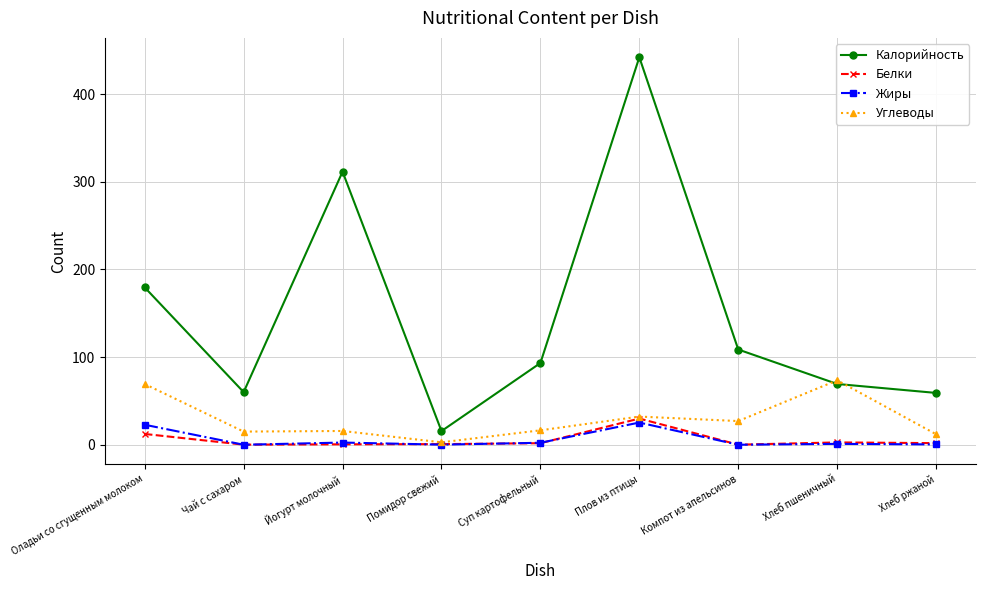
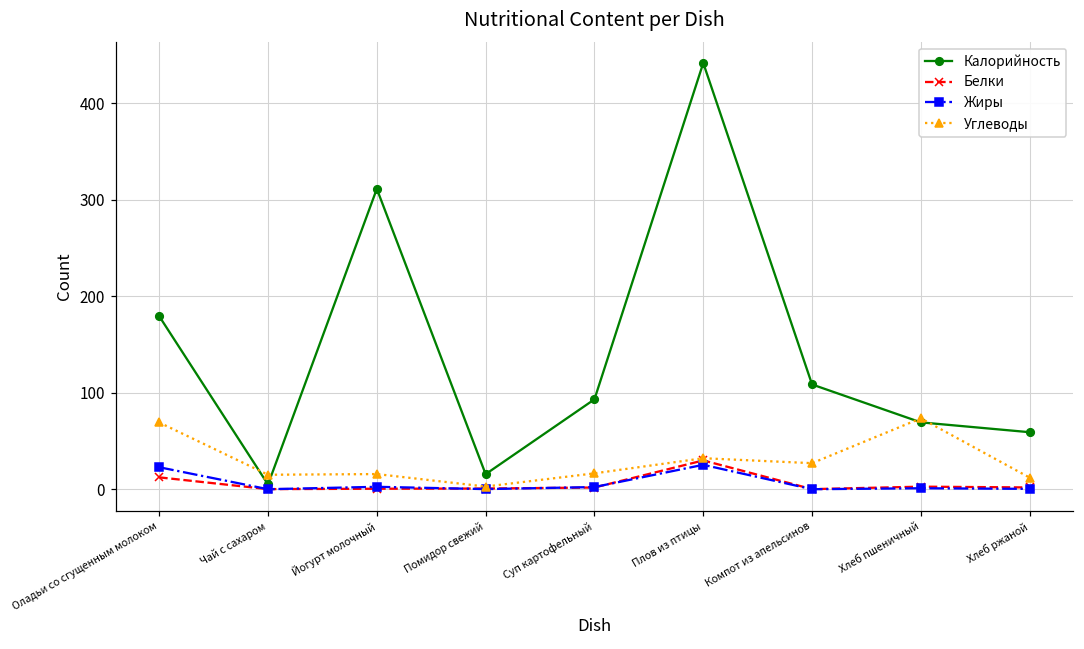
Калорийность, Чай с сахаром: 60 -> 0
